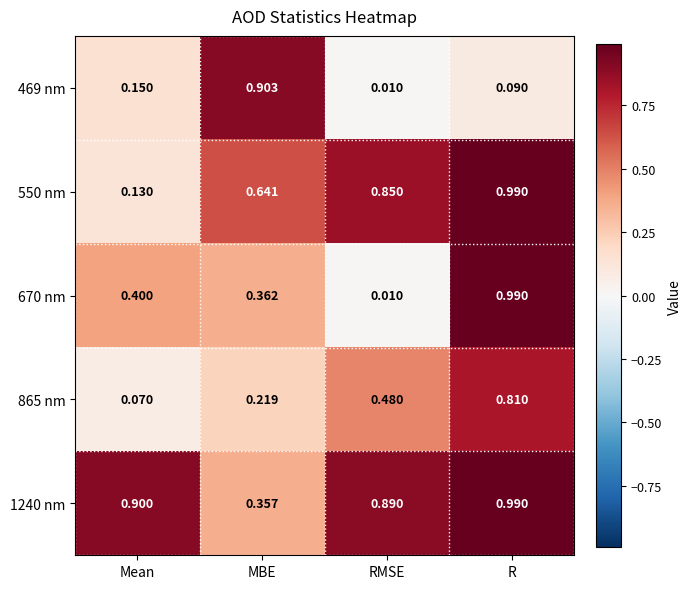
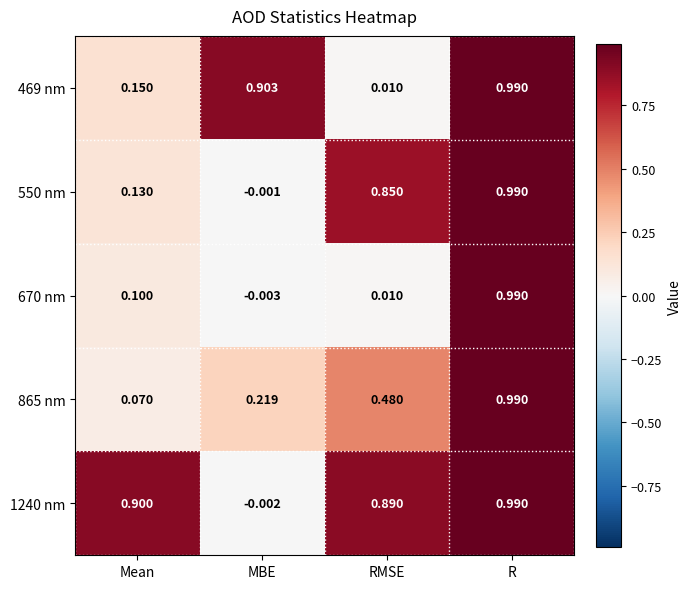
469 nm, R: 0.090 -> 0.990
550 nm, MBE: 0.641 -> -0.001
670 nm, Mean: 0.400 -> 0.100
670 nm, MBE: 0.362 -> -0.003
865 nm, R: 0.810 -> 0.990
1240 nm, MBE: 0.357 -> -0.002
